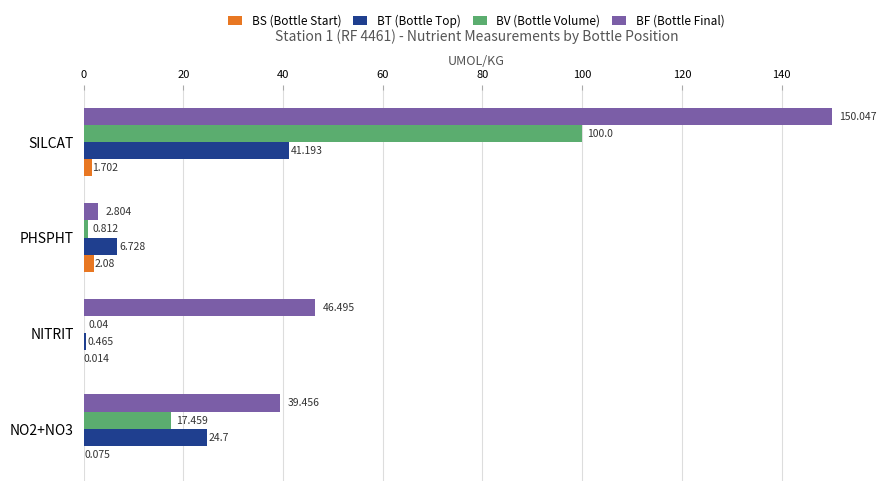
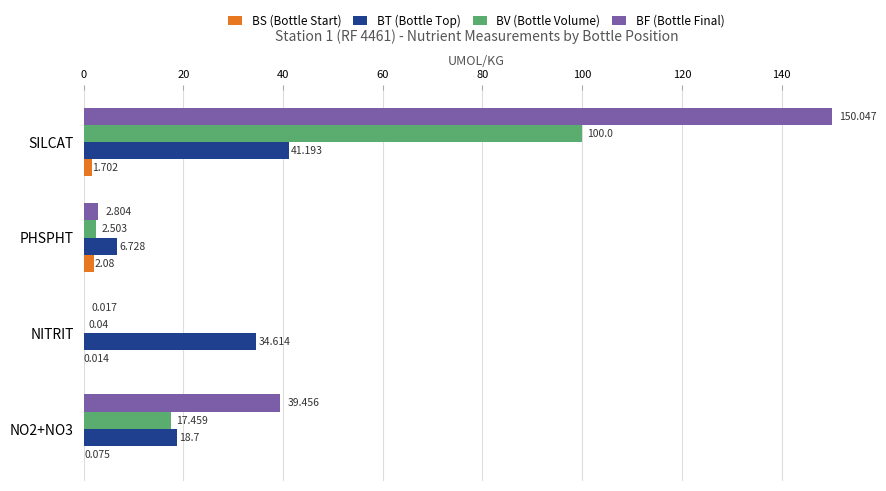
BV (Bottle Volume), PHSPHT: 0.812 -> 2.503
BF (Bottle Final), NITRIT: 46.495 -> 0.017
BT (Bottle Top), NITRIT: 0.465 -> 34.614
BT (Bottle Top), NO2+NO3: 24.7 -> 18.7
